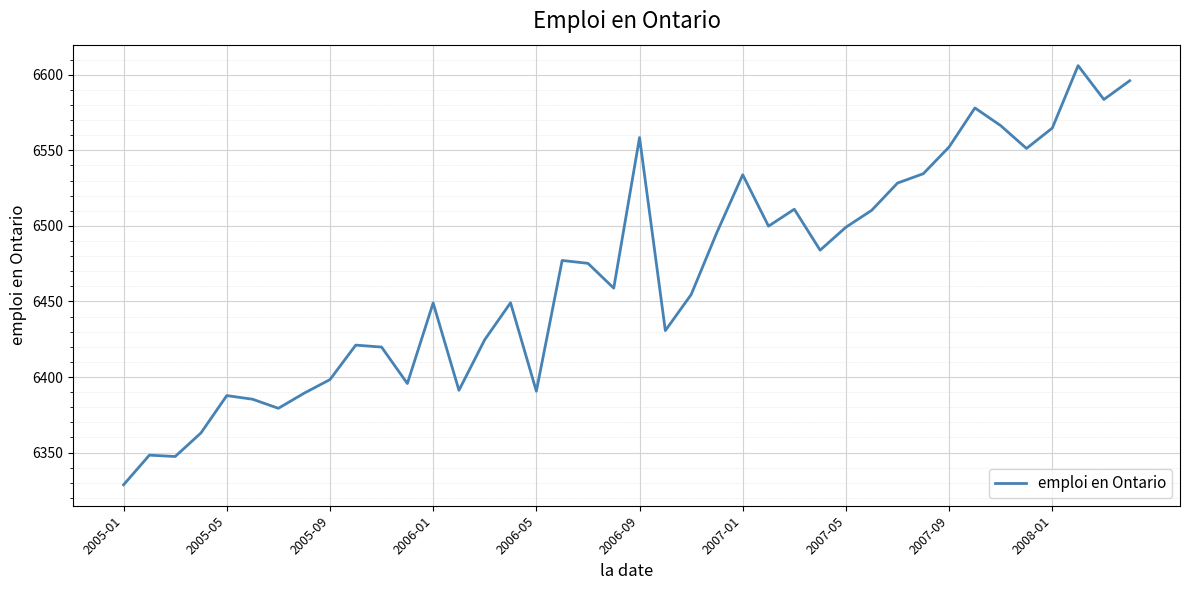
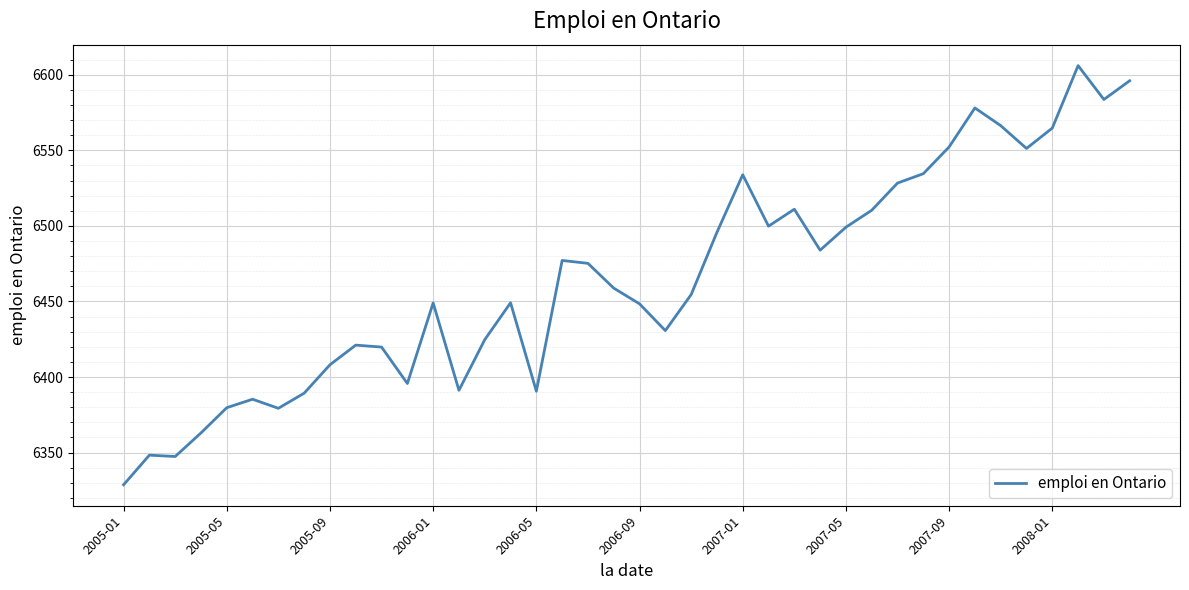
2005-05: 6388 -> 6380
2005-09: 6398 -> 6408
2006-09: 6558 -> 6448
